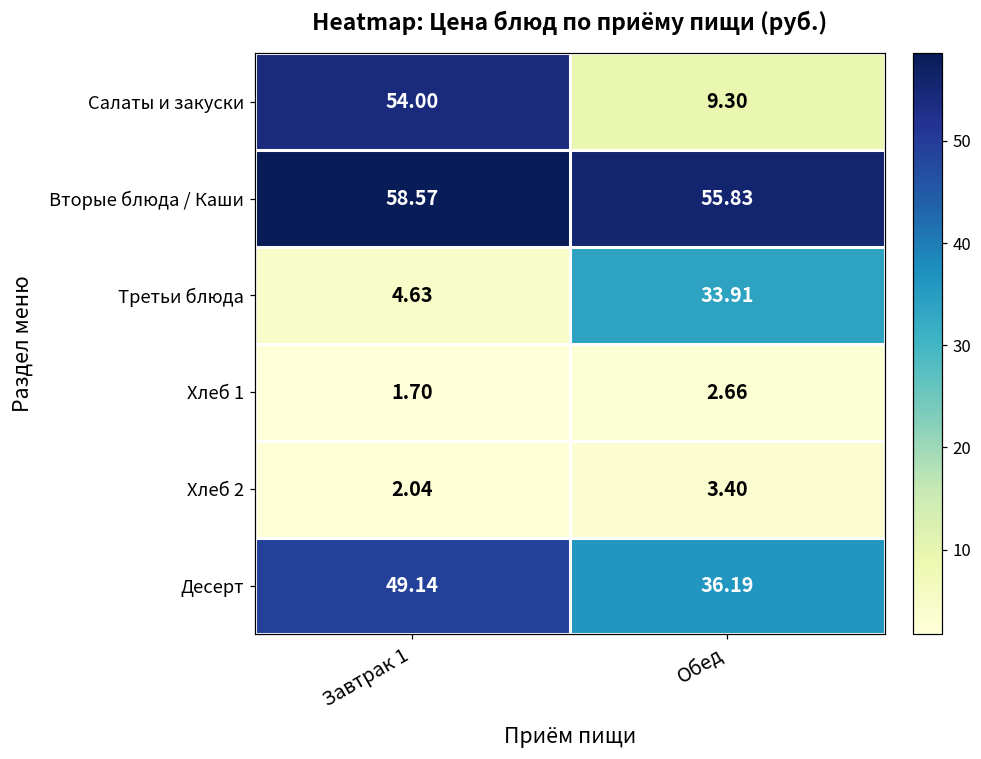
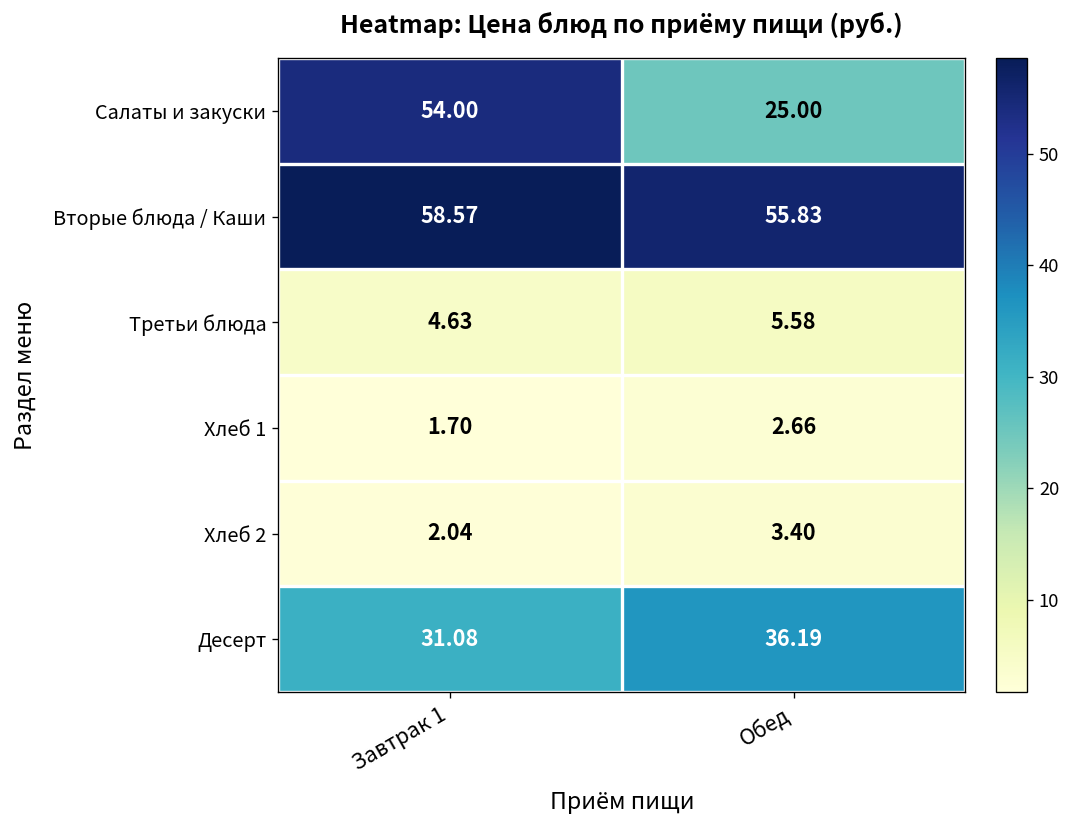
Салаты и закуски, Обед: 9.30 -> 25.00
Третьи блюда, Обед: 33.91 -> 5.58
Десерт, Завтрак 1: 49.14 -> 31.08
